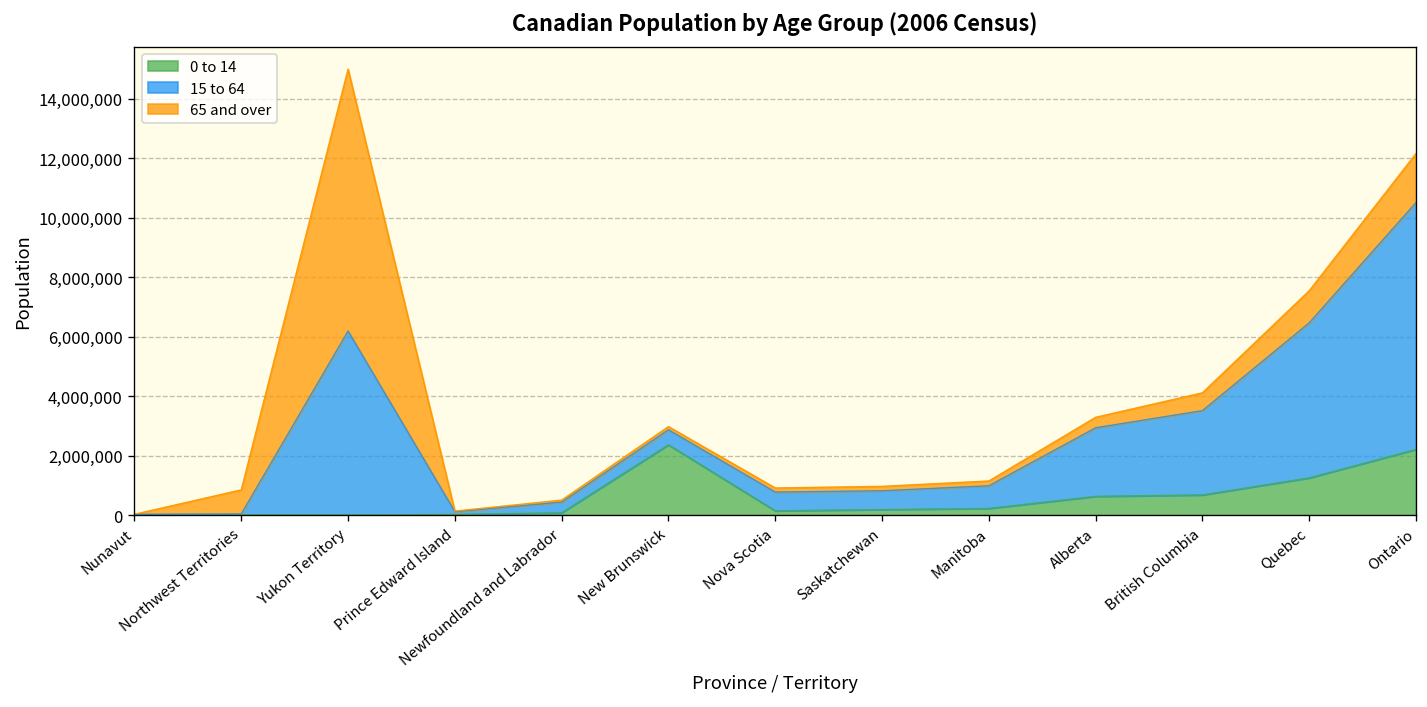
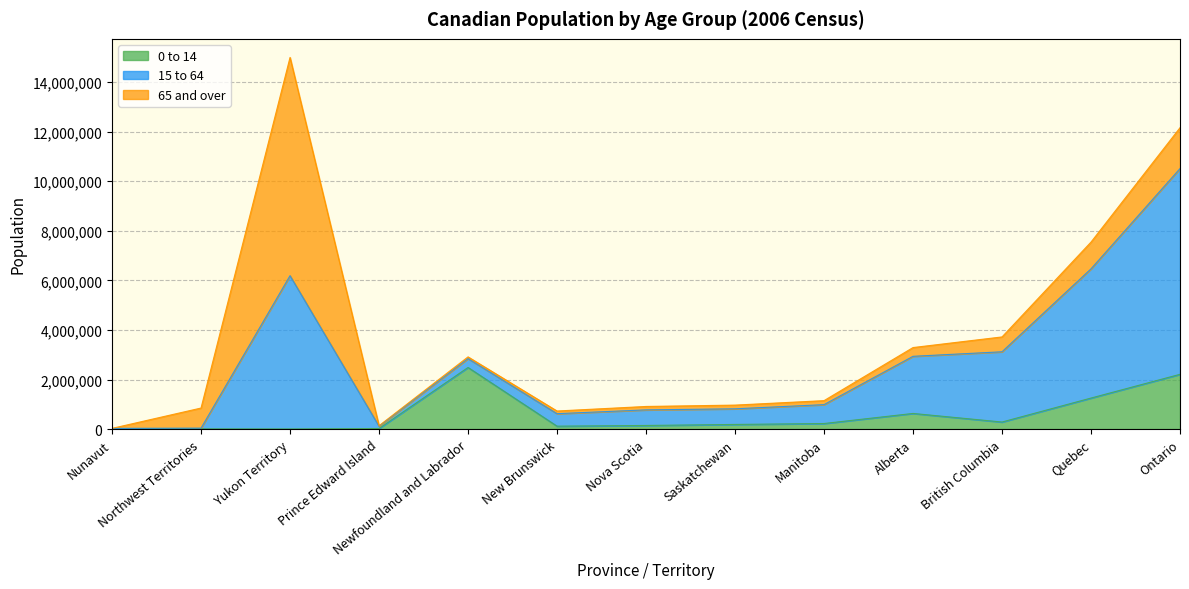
0 to 14, Newfoundland and Labrador: 100,000 -> 2,500,000
0 to 14, New Brunswick: 2,400,000 -> 100,000
0 to 14, British Columbia: 700,000 -> 300,000
